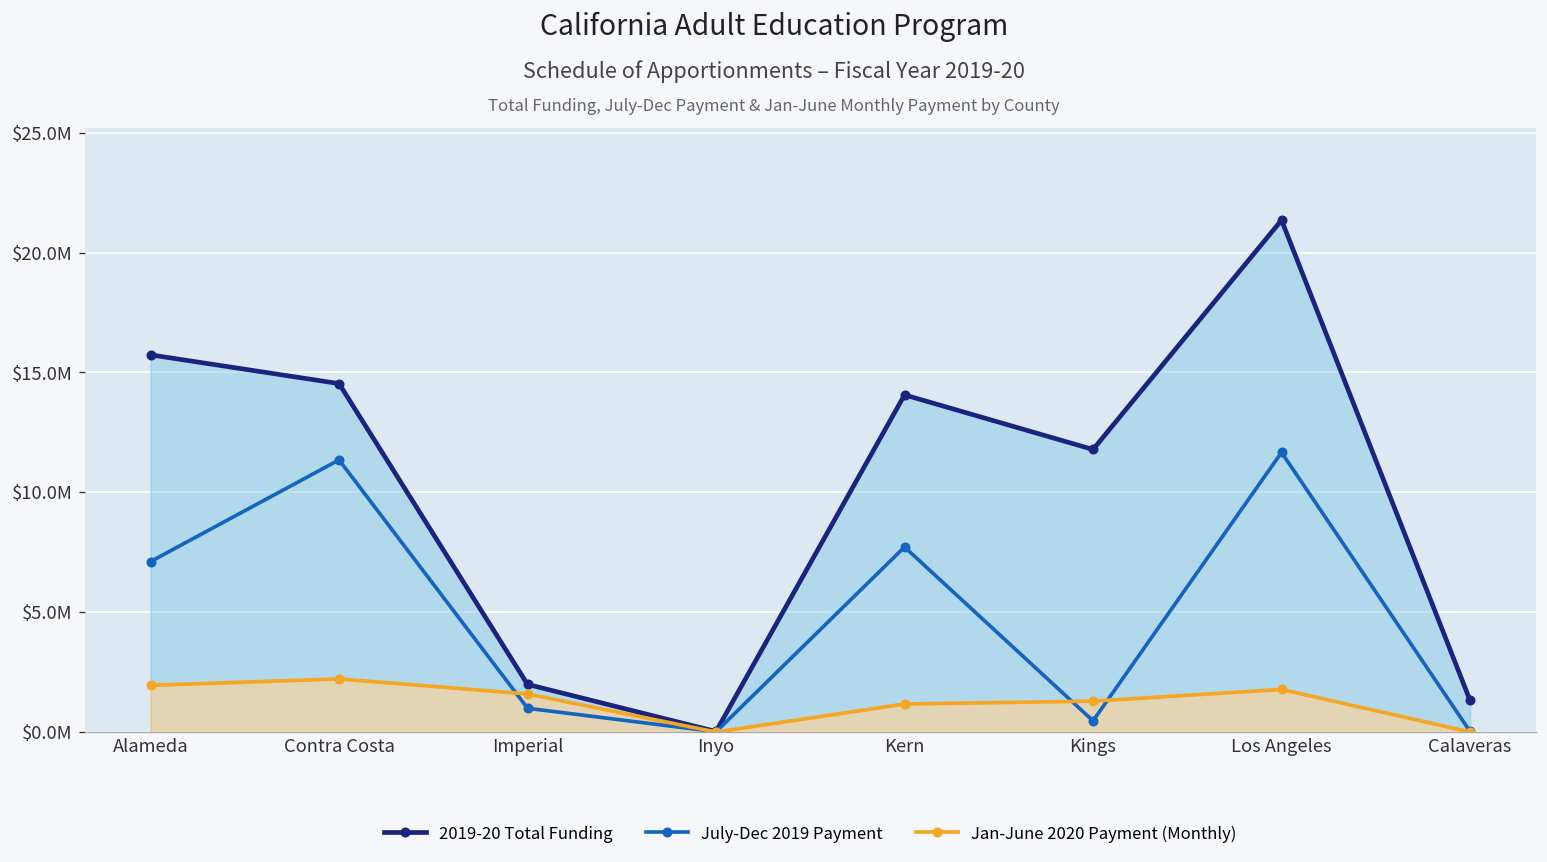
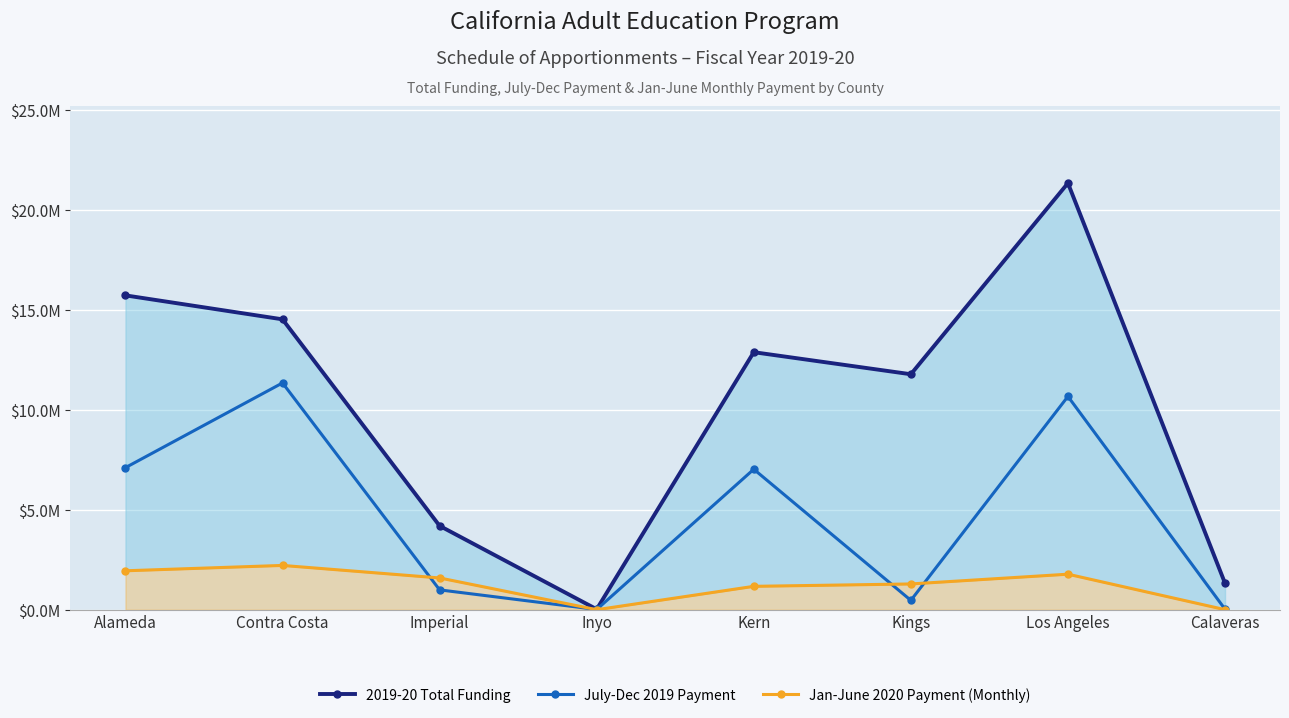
2019-20 Total Funding, Imperial: $2000000 -> $4200000
2019-20 Total Funding, Kern: $14100000 -> $12900000
July-Dec 2019 Payment, Kern: $7700000 -> $7000000
July-Dec 2019 Payment, Los Angeles: $11700000 -> $10700000
